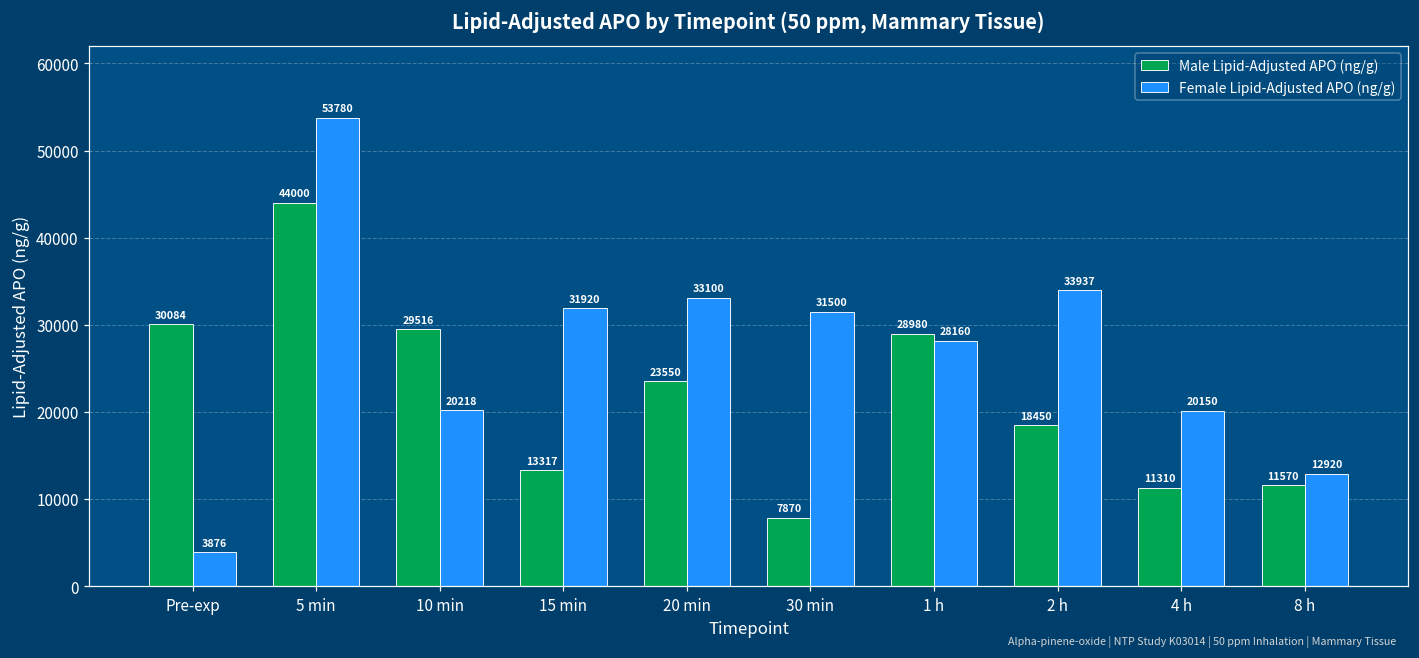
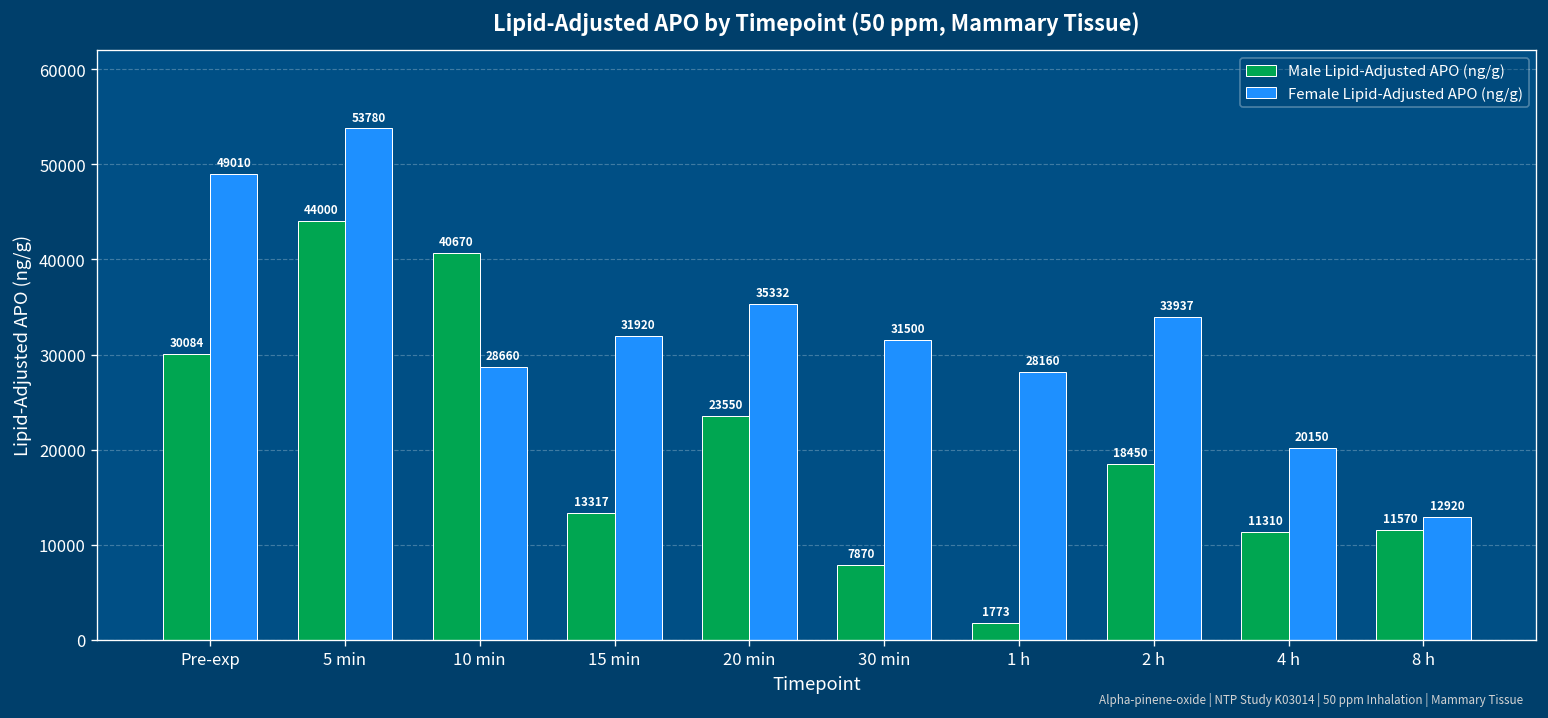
Female Lipid-Adjusted APO (ng/g), Pre-exp: 3876 -> 49010
Male Lipid-Adjusted APO (ng/g), 10 min: 29516 -> 40670
Female Lipid-Adjusted APO (ng/g), 10 min: 20218 -> 28660
Female Lipid-Adjusted APO (ng/g), 20 min: 33100 -> 35332
Male Lipid-Adjusted APO (ng/g), 1 h: 28980 -> 1773
